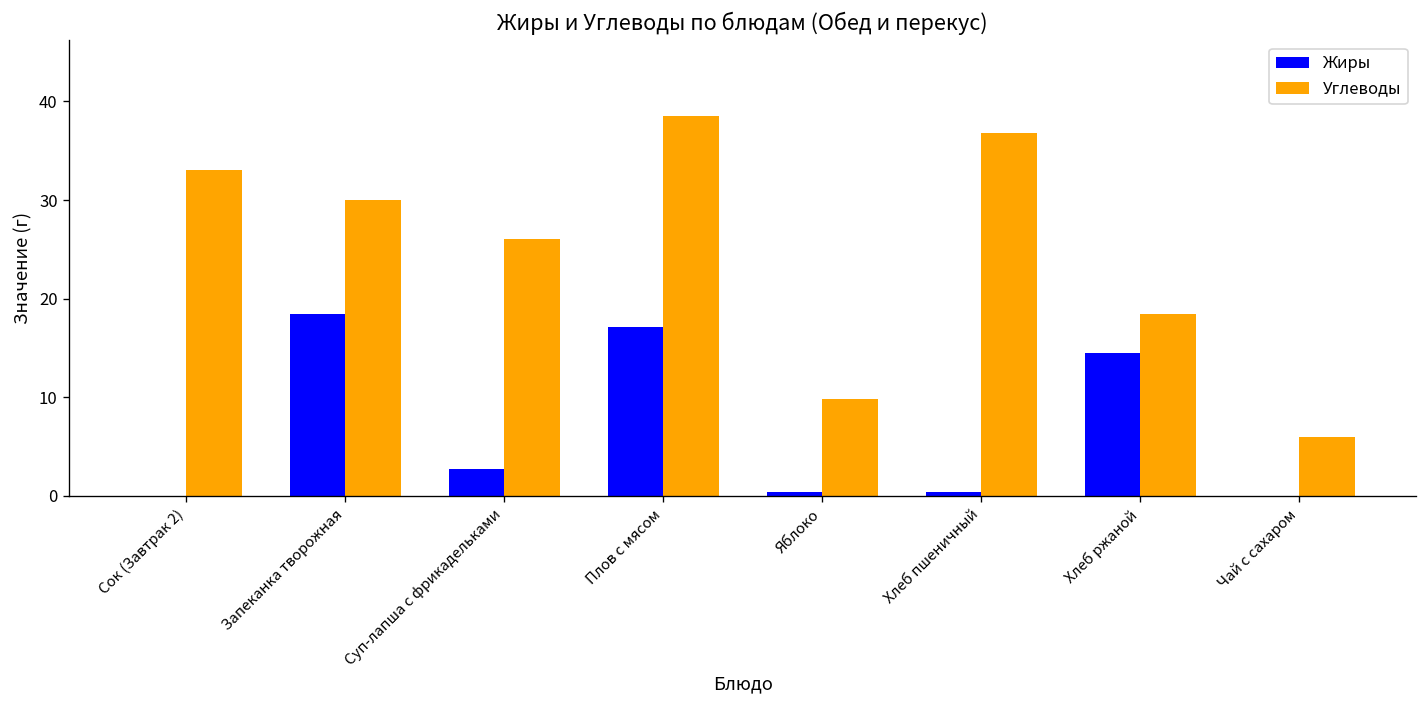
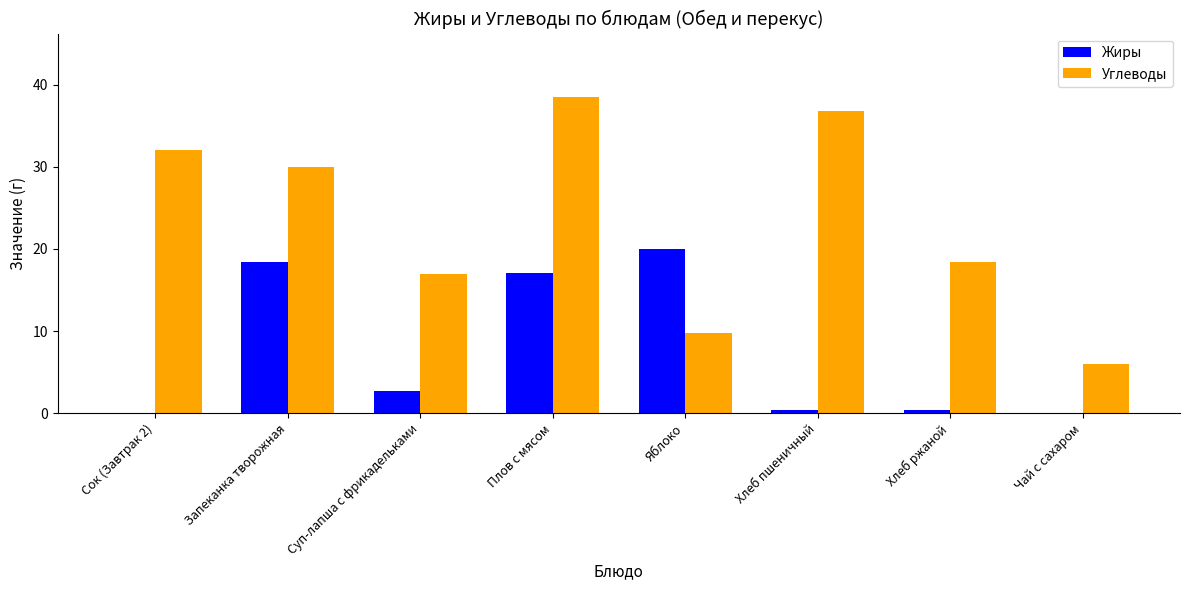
Углеводы, Сок (Завтрак 2): 33 -> 32
Углеводы, Суп-лапша с фрикадельками: 26 -> 17
Жиры, Яблоко: 0 -> 20
Жиры, Хлеб ржаной: 15 -> 0
